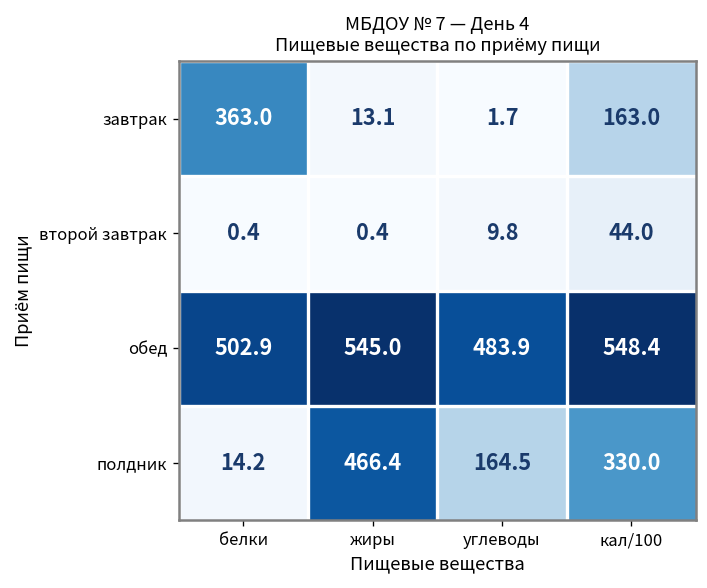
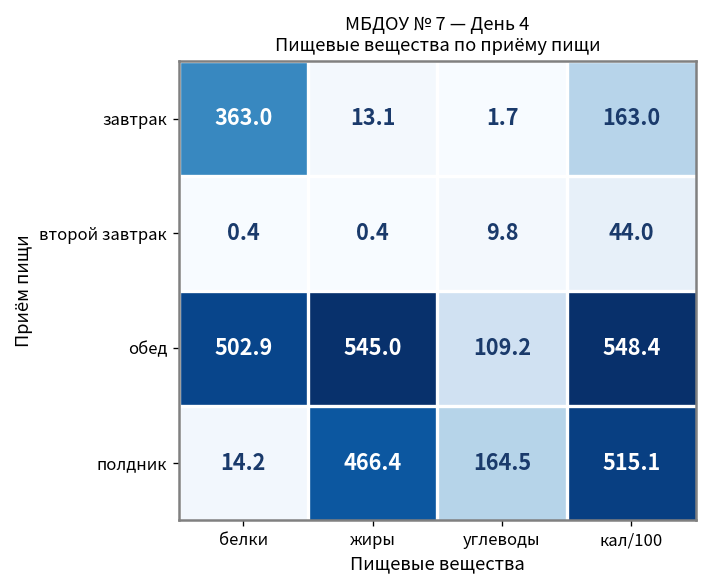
обед, углеводы: 483.9 -> 109.2
полдник, кал/100: 330.0 -> 515.1
